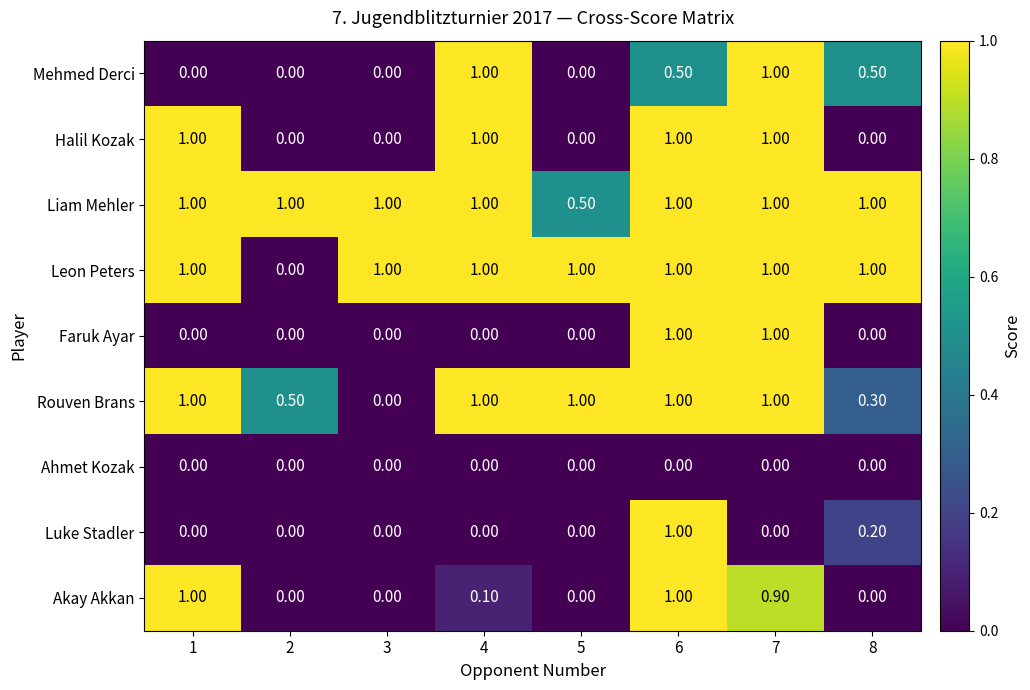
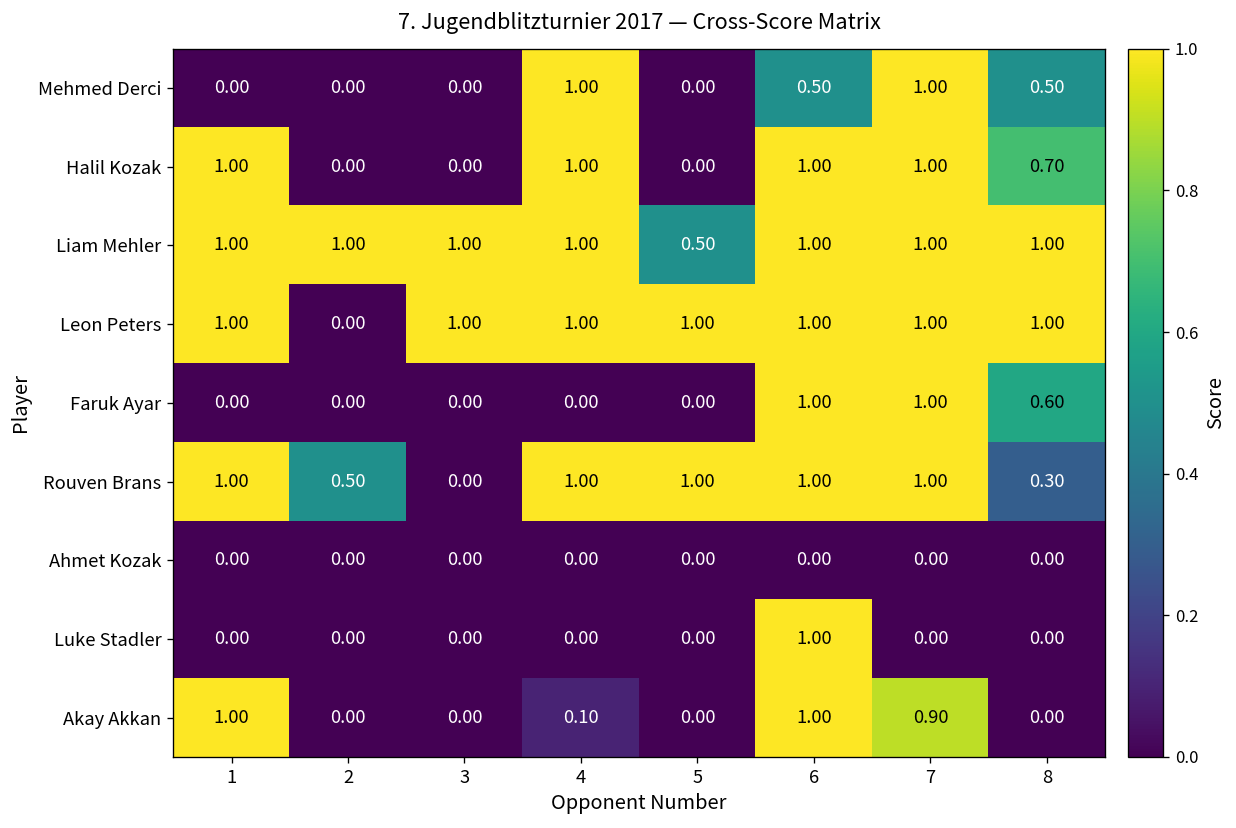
Halil Kozak, 8: 0.00 -> 0.70
Faruk Ayar, 8: 0.00 -> 0.60
Luke Stadler, 8: 0.20 -> 0.00
